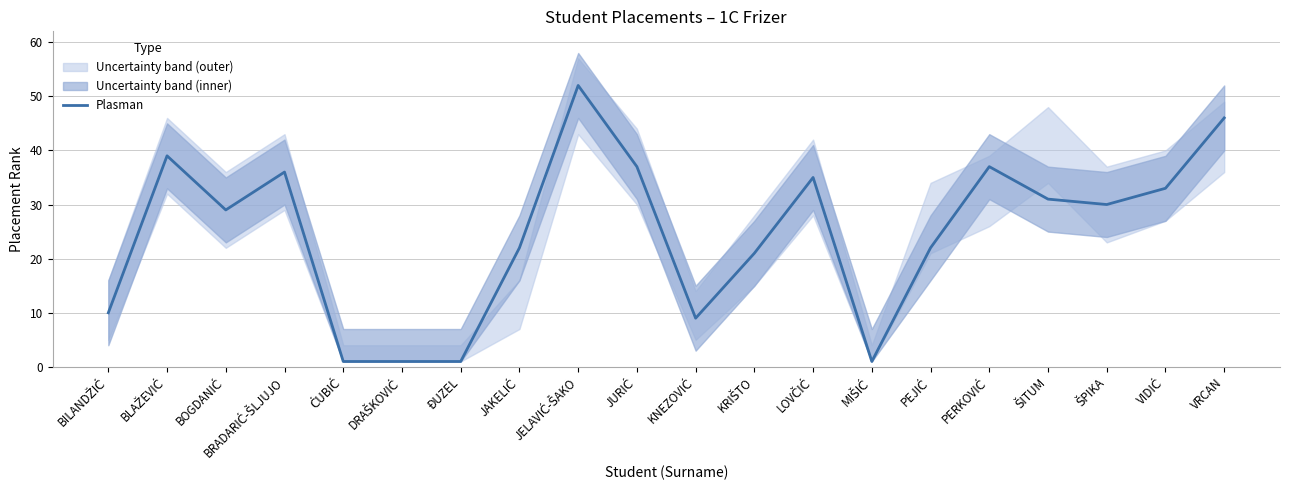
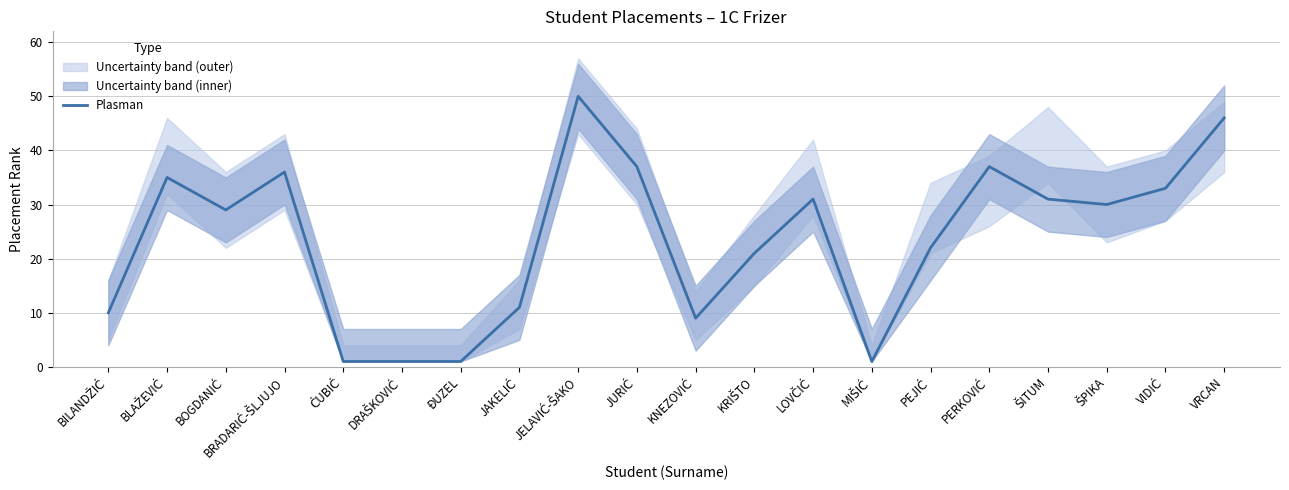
Plasman, BLAŽEVIĆ: 39 -> 35
Plasman, JAKELIĆ: 22 -> 11
Plasman, JELAVIĆ-ŠAKO: 52 -> 50
Plasman, LOVČIĆ: 35 -> 31
